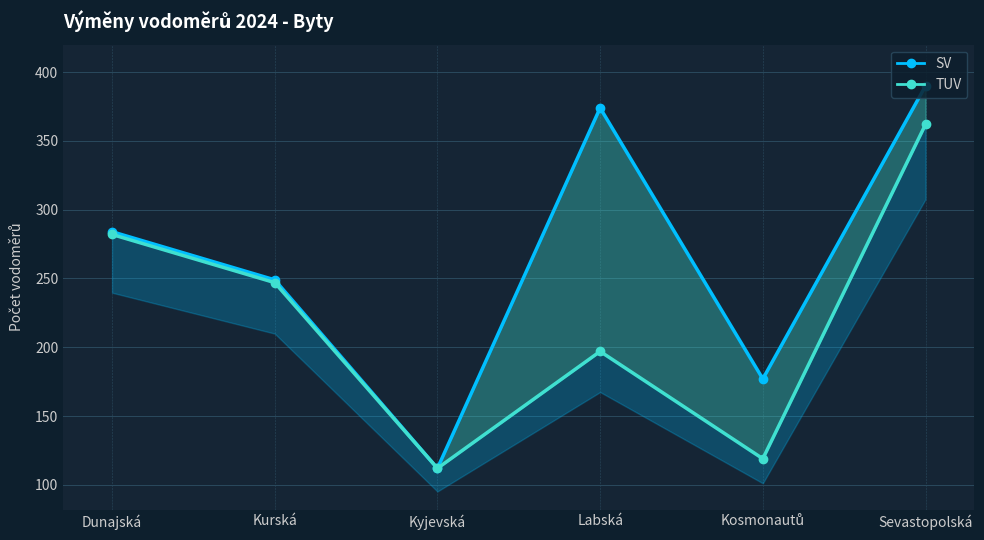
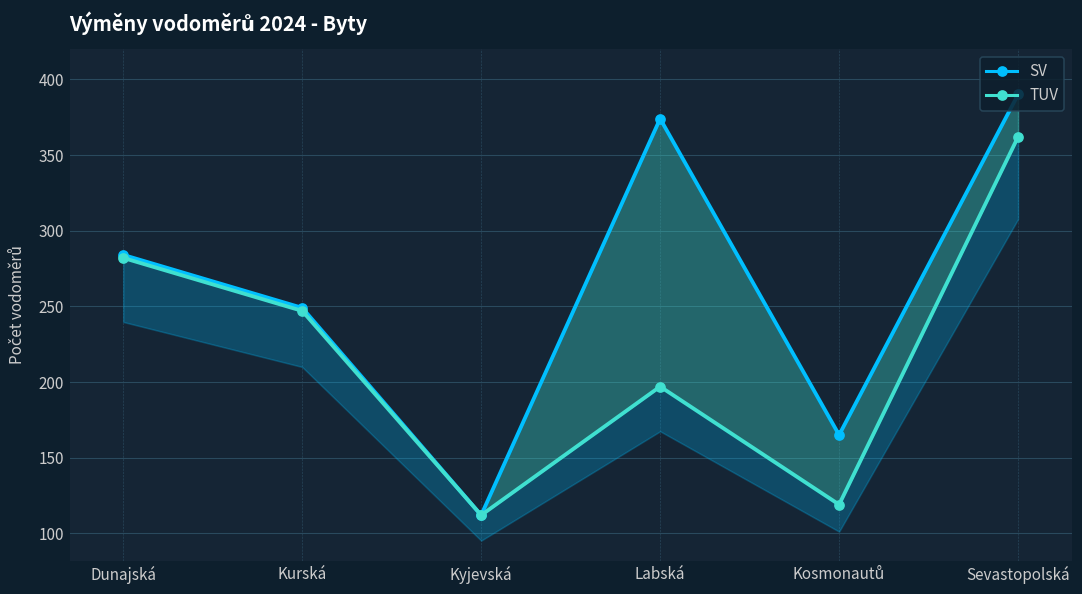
SV, Kosmonautů: 177 -> 165
